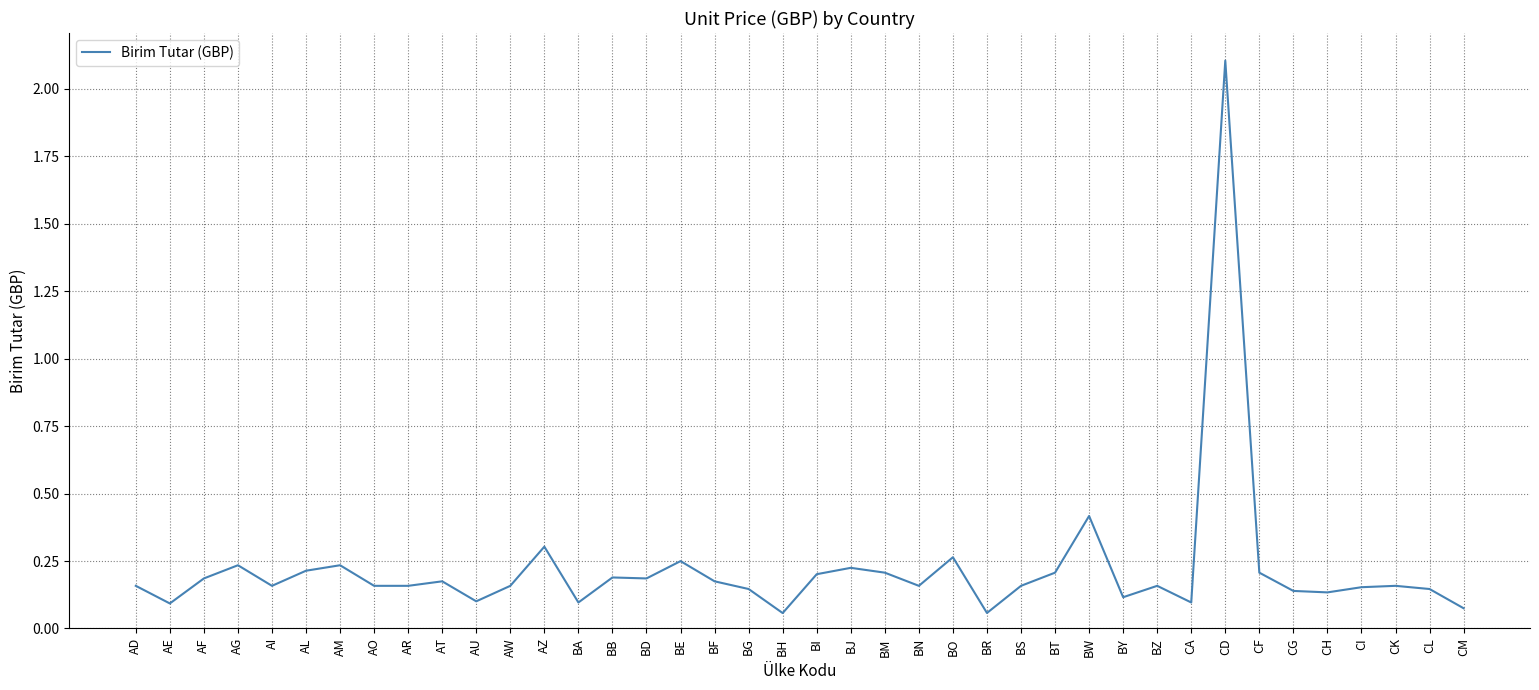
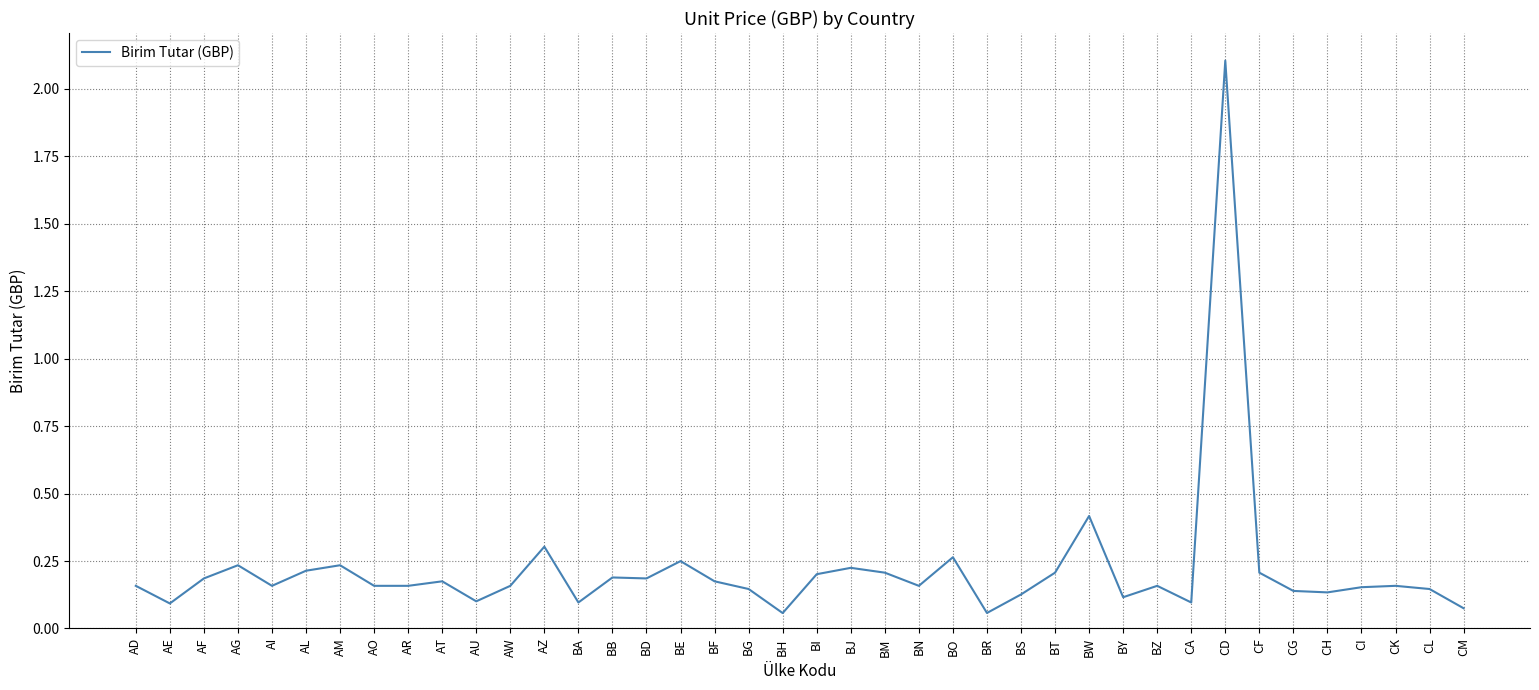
BS: 0.16 -> 0.13
